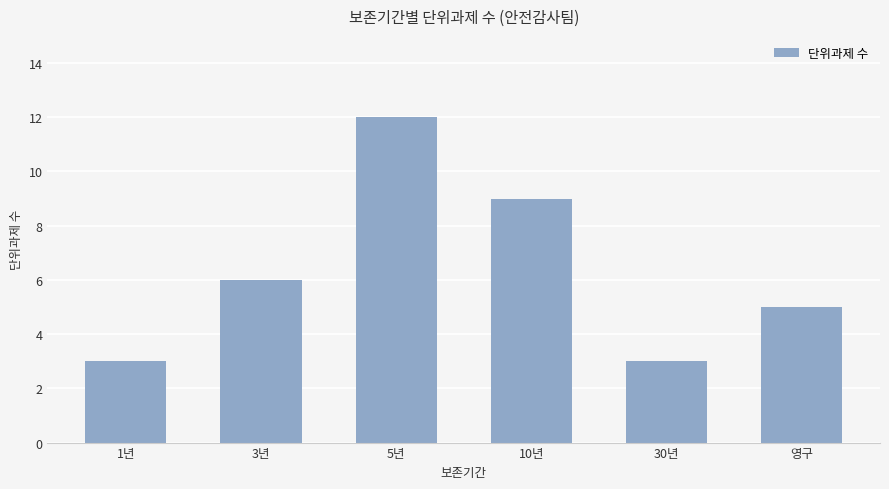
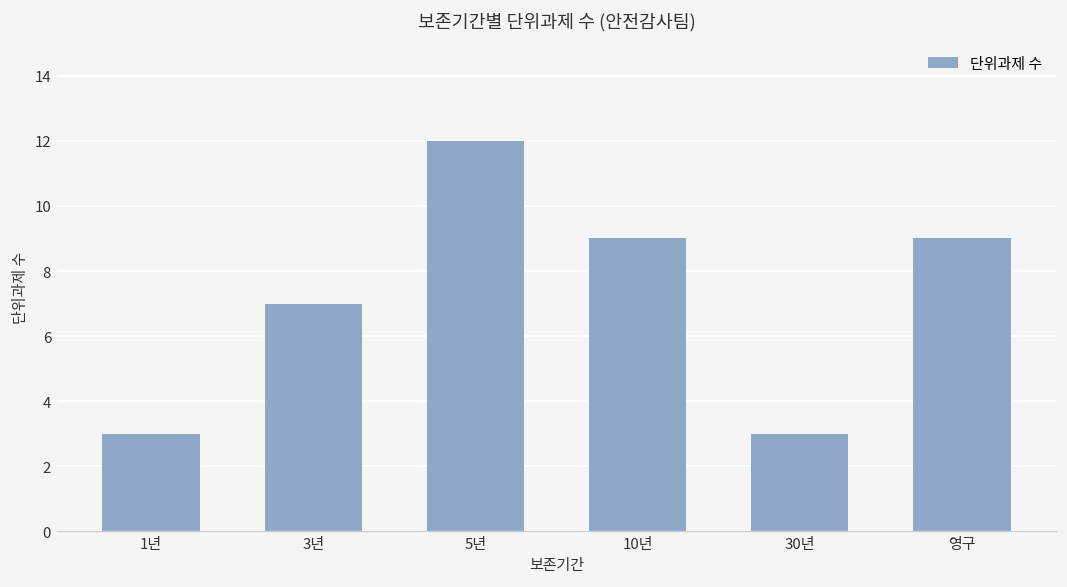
3년: 6 -> 7
영구: 5 -> 9
